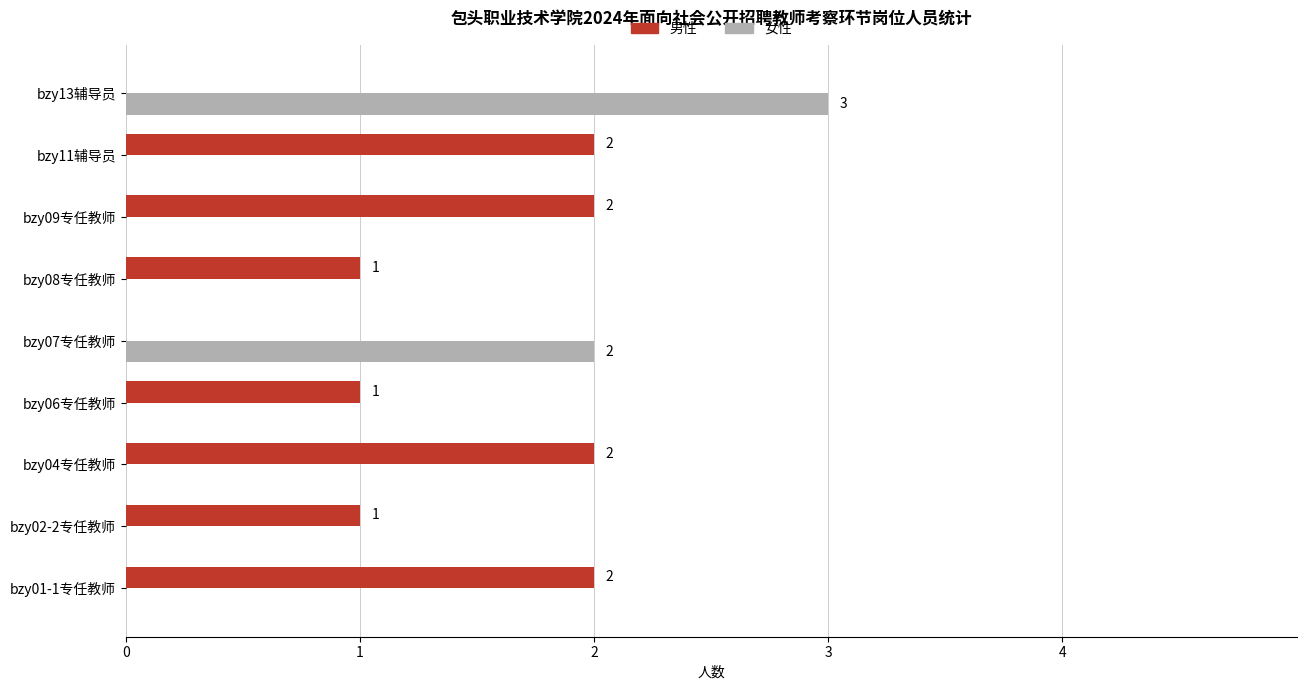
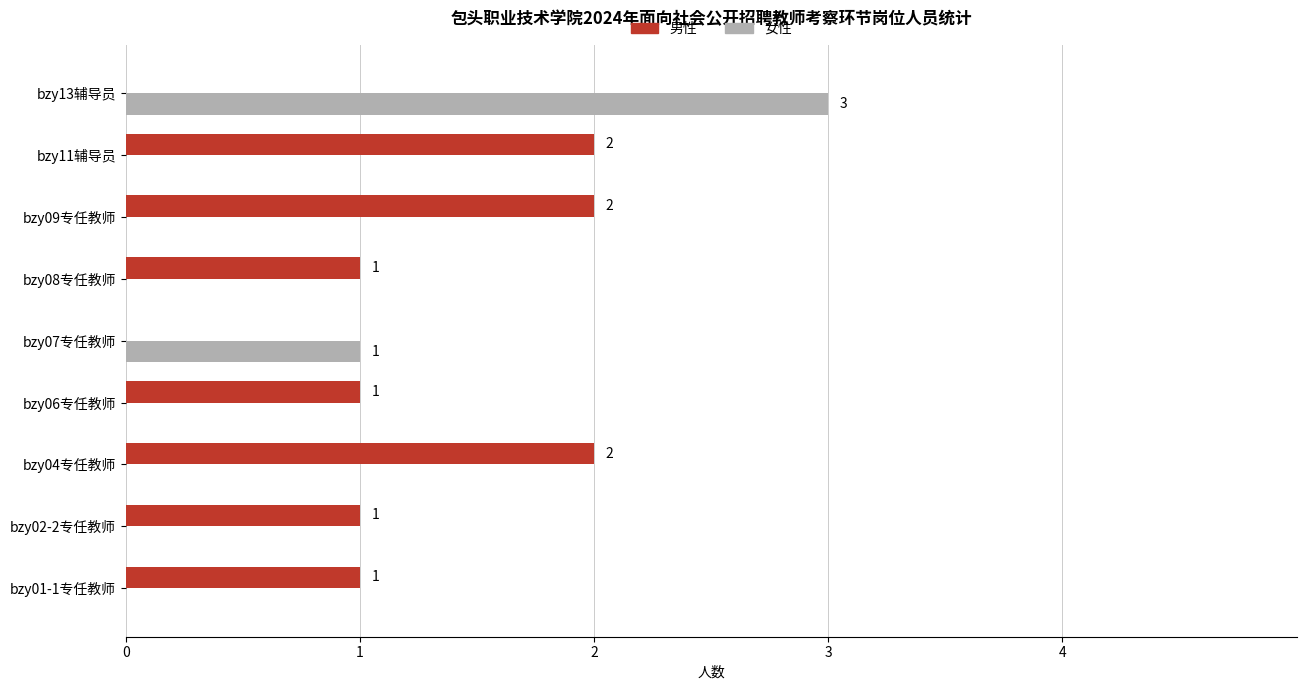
女性, bzy07专任教师: 2 -> 1
男性, bzy01-1专任教师: 2 -> 1
